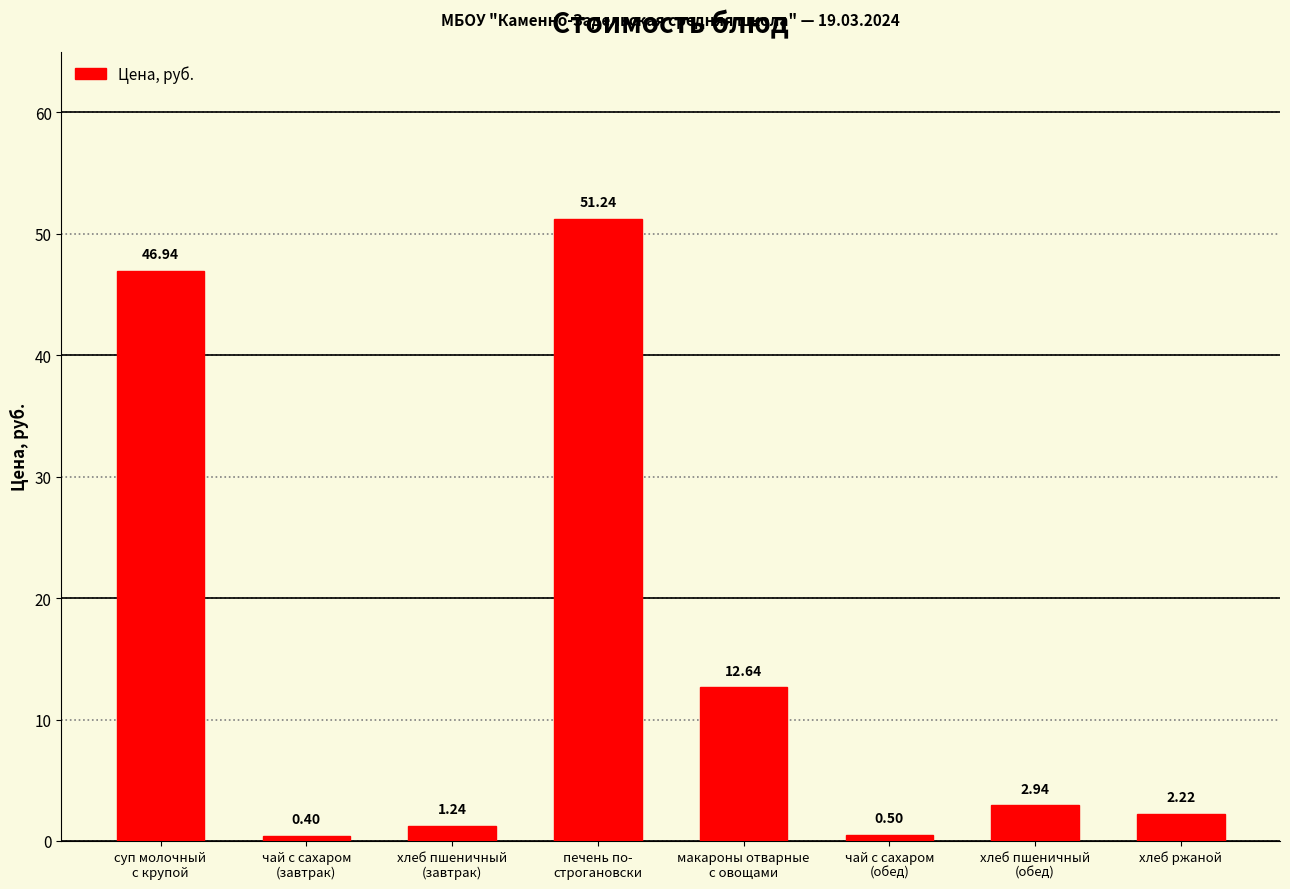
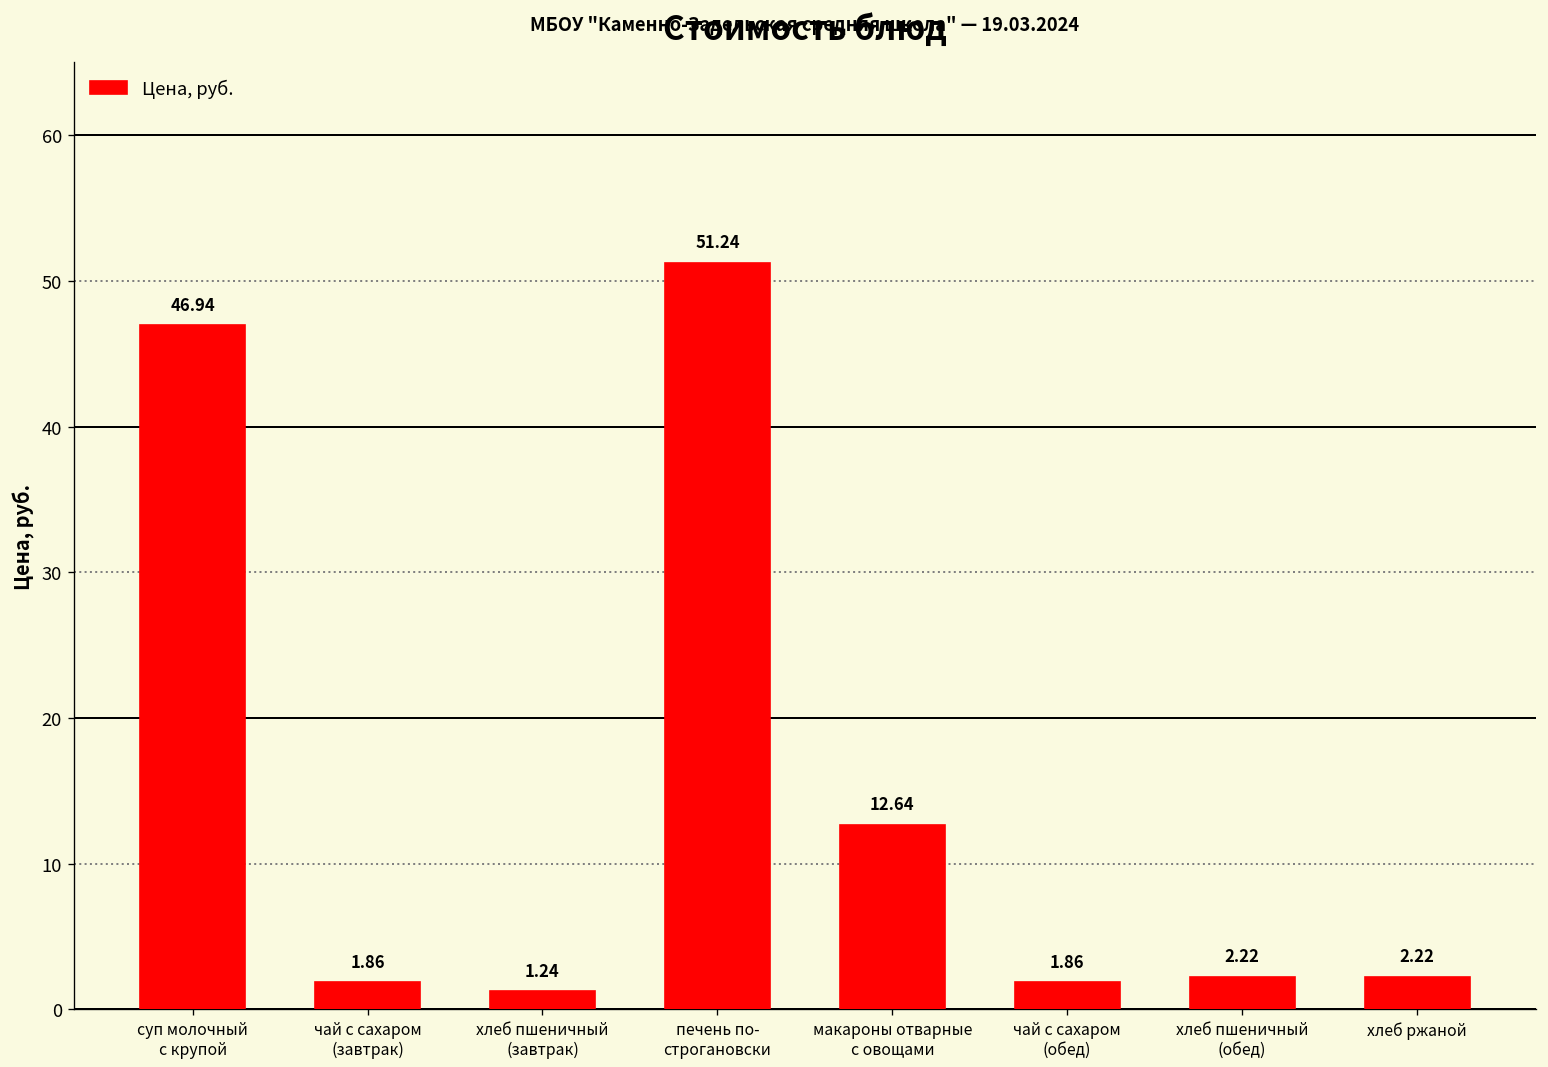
чай с сахаром (завтрак): 0.40 -> 1.86
чай с сахаром (обед): 0.50 -> 1.86
хлеб пшеничный (обед): 2.94 -> 2.22
